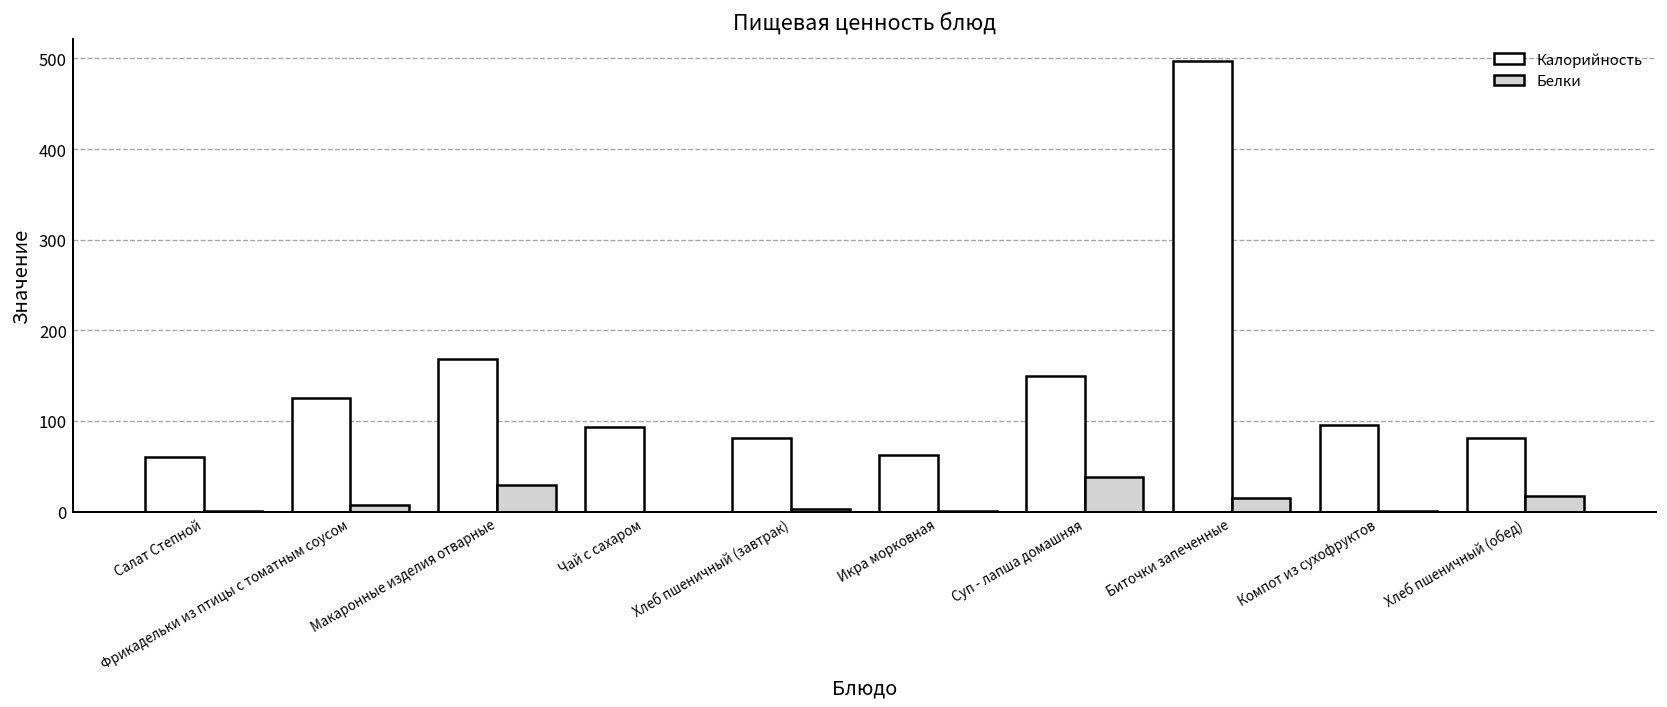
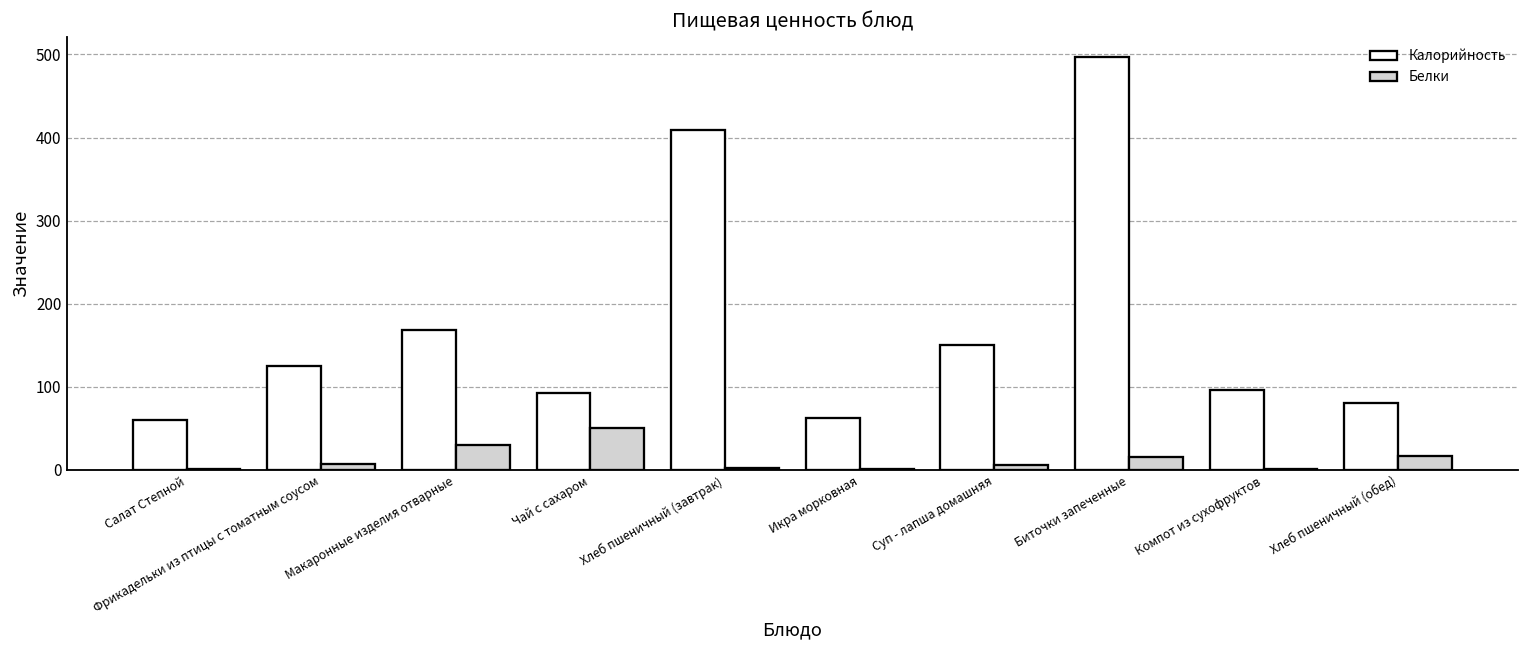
Белки, Чай с сахаром: 0 -> 50
Калорийность, Хлеб пшеничный (завтрак): 80 -> 410
Белки, Суп - лапша домашняя: 40 -> 10
